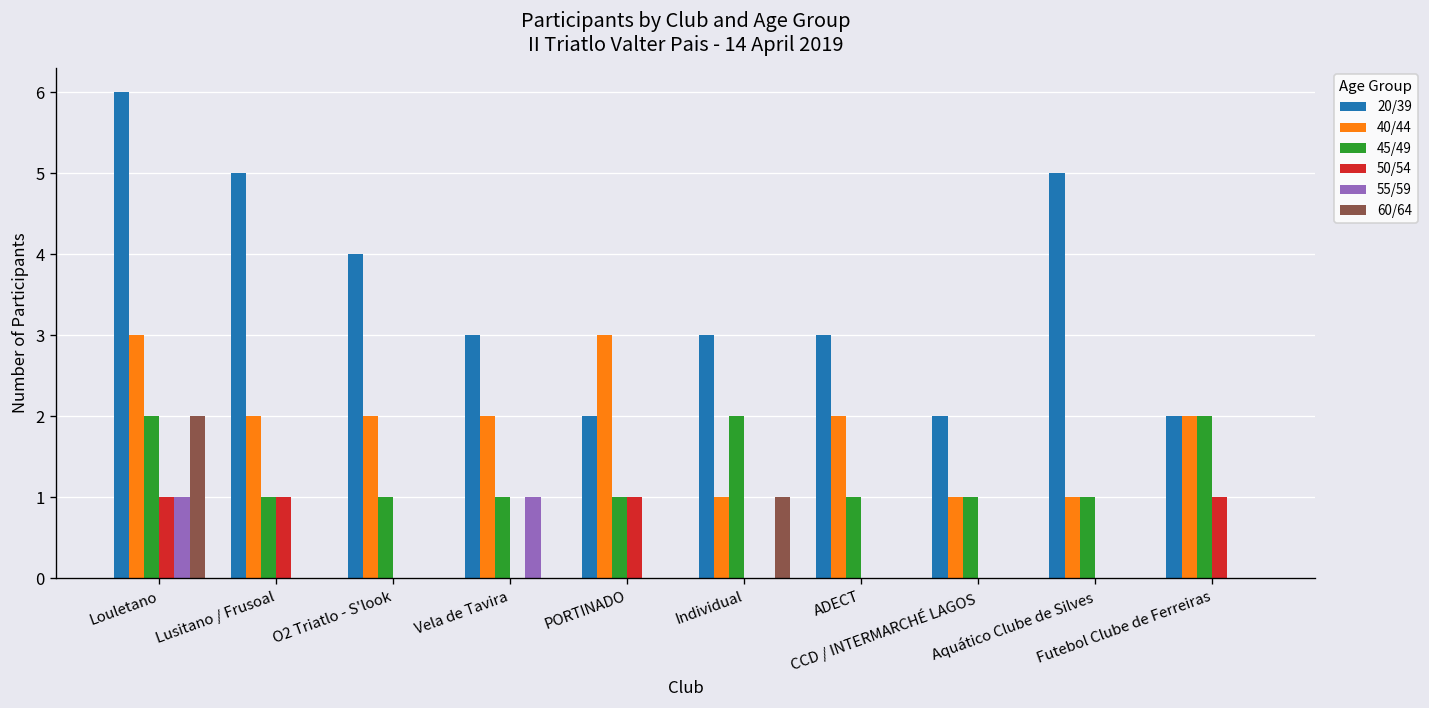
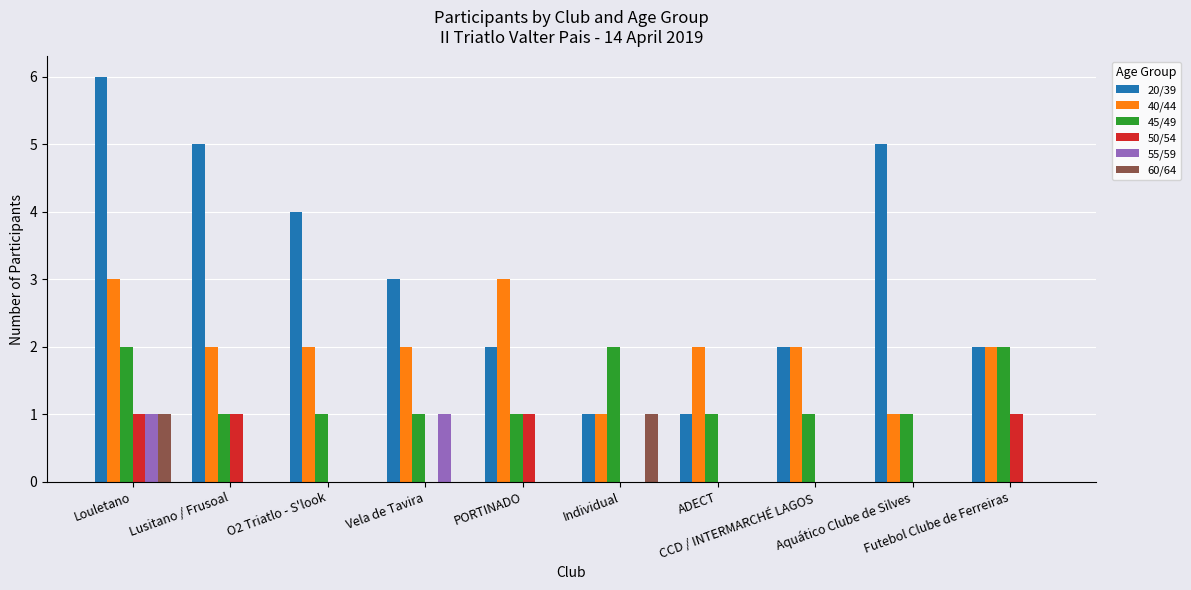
60/64, Louletano: 2 -> 1
20/39, Individual: 3 -> 1
20/39, ADECT: 3 -> 1
40/44, CCD / INTERMARCHÉ LAGOS: 1 -> 2
